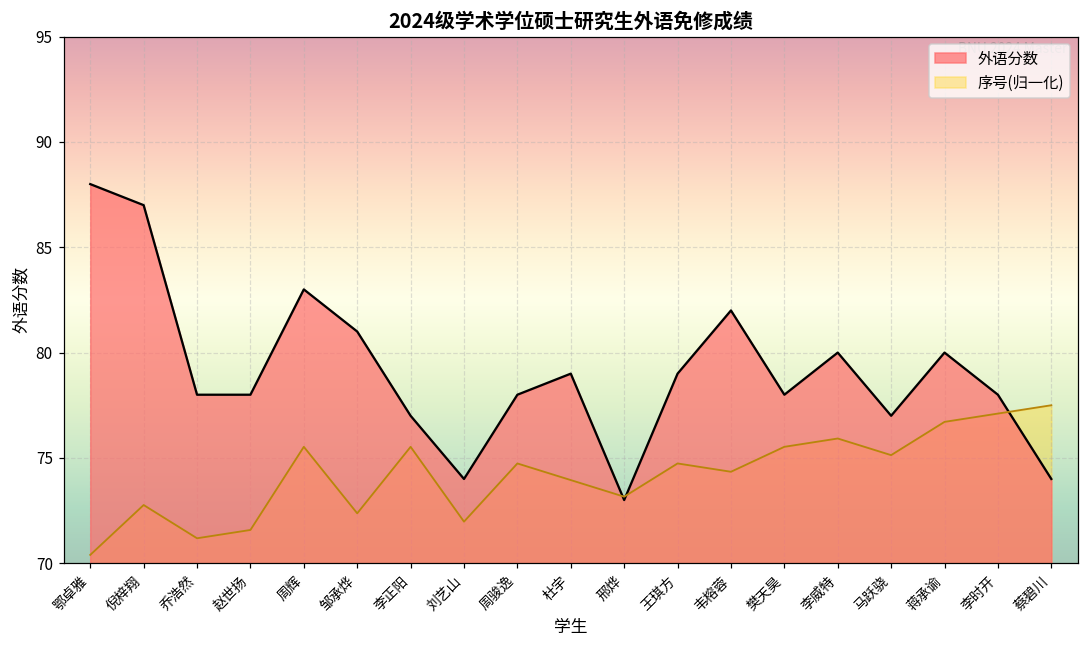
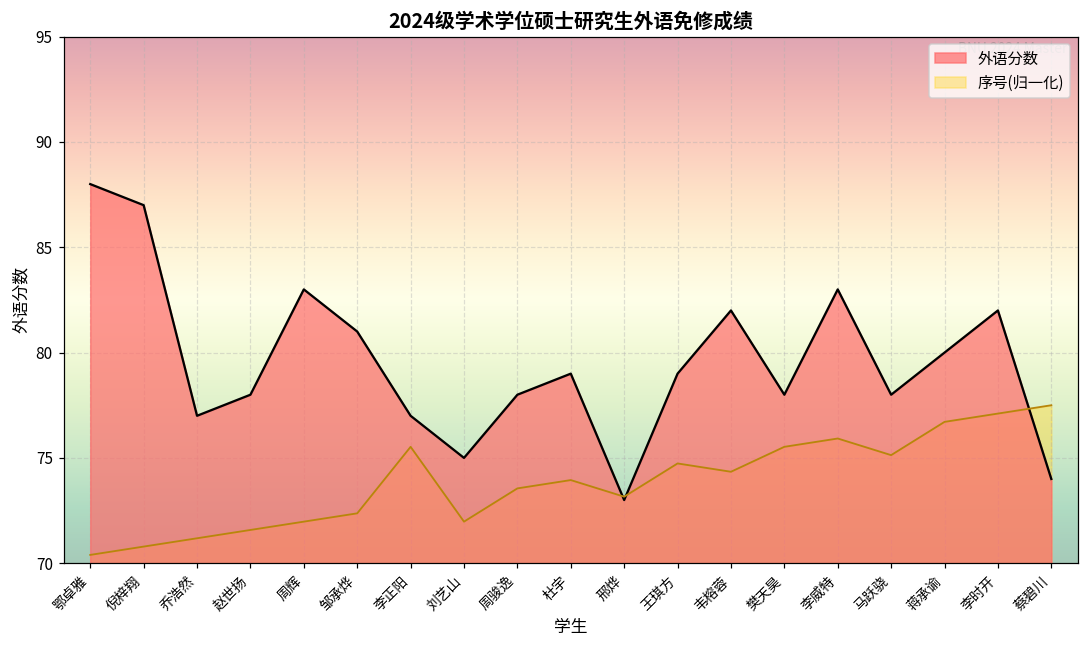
序号(归一化), 倪梓翔: 72.8 -> 70.8
外语分数, 乔浩然: 78 -> 77
序号(归一化), 周辉: 75.5 -> 72.0
外语分数, 刘艺山: 74 -> 75
序号(归一化), 周骏逸: 74.7 -> 73.6
外语分数, 李威特: 80 -> 83
外语分数, 马跃骁: 77 -> 78
外语分数, 李时开: 78 -> 82
